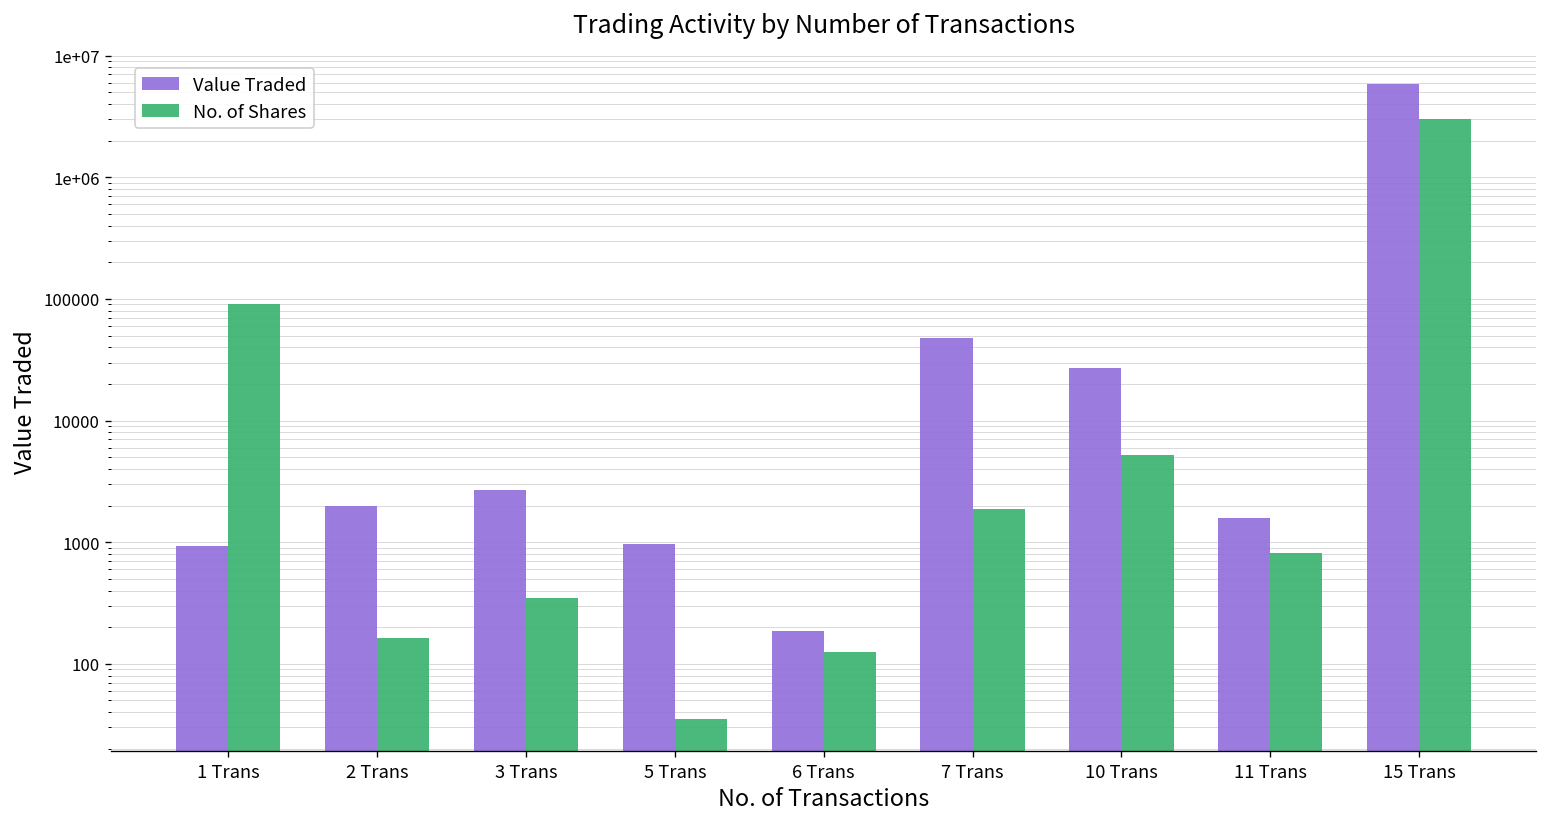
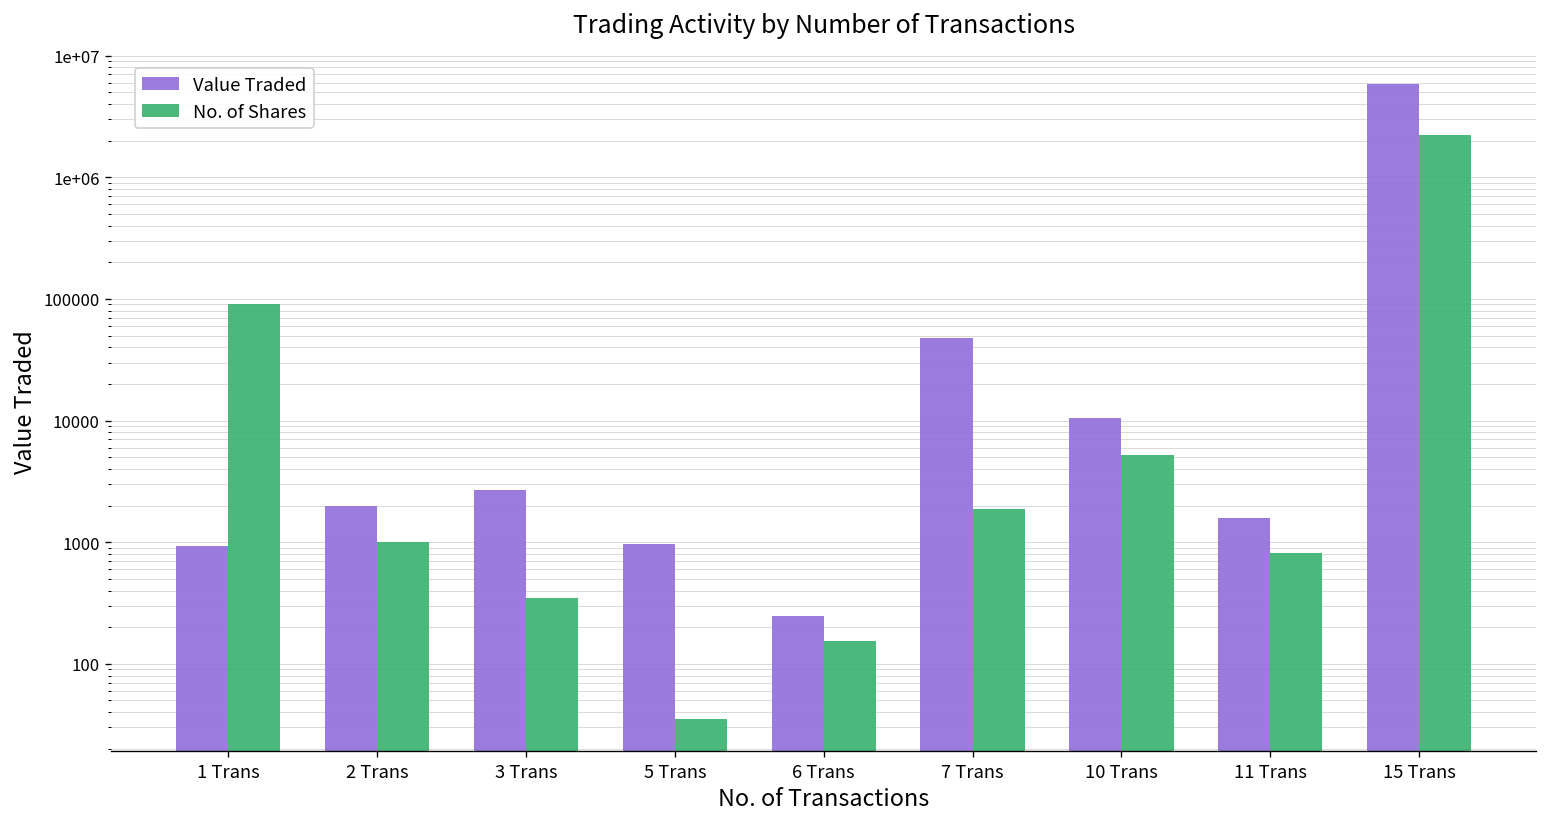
No. of Shares, 2 Trans: 160 -> 1000
Value Traded, 6 Trans: 190 -> 250
No. of Shares, 6 Trans: 130 -> 150
Value Traded, 10 Trans: 27000 -> 10000
No. of Shares, 15 Trans: 3000000 -> 2200000
